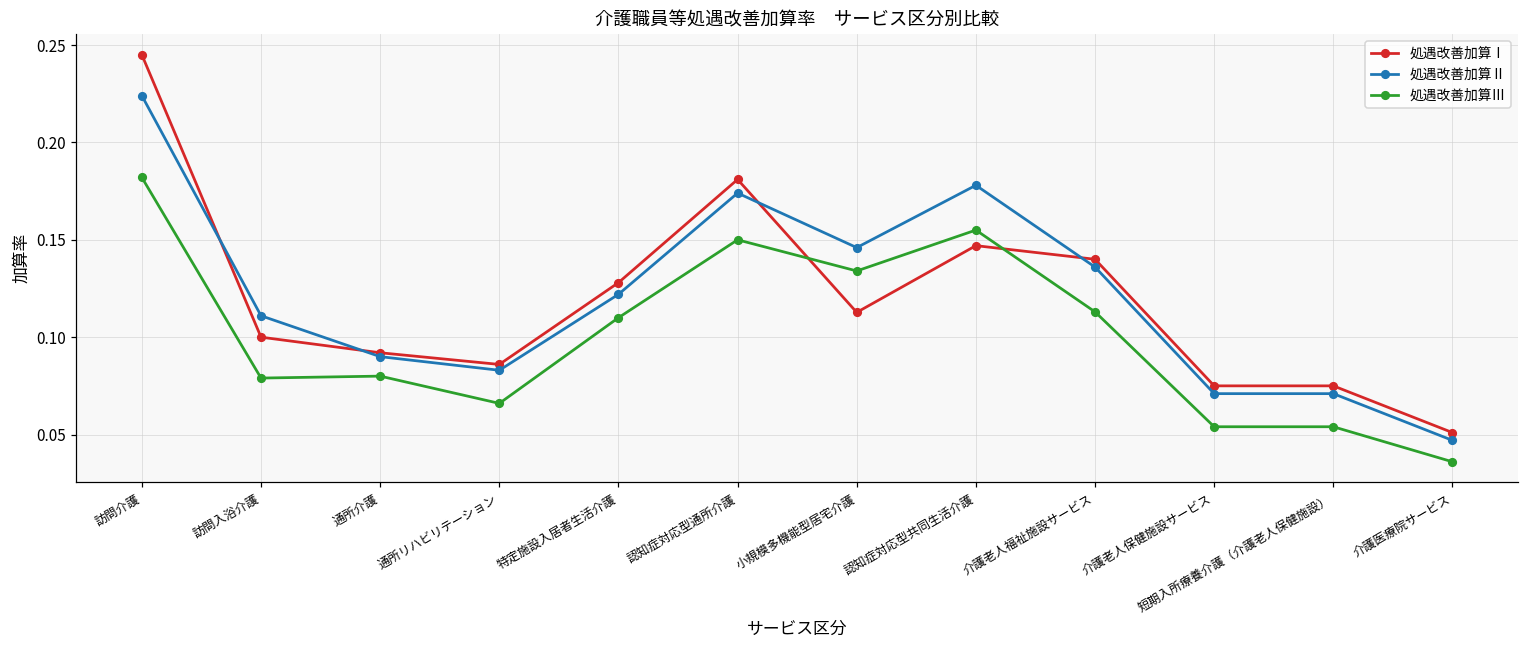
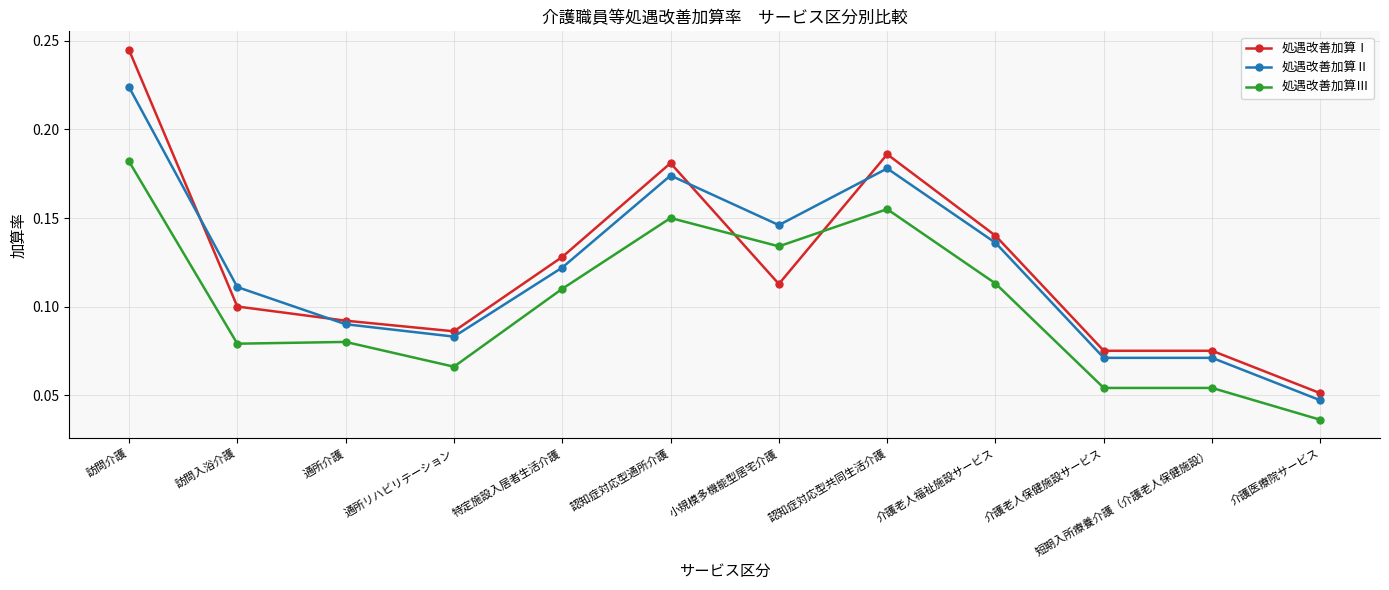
処遇改善加算Ⅰ, 認知症対応型共同生活介護: 0.147 -> 0.186
